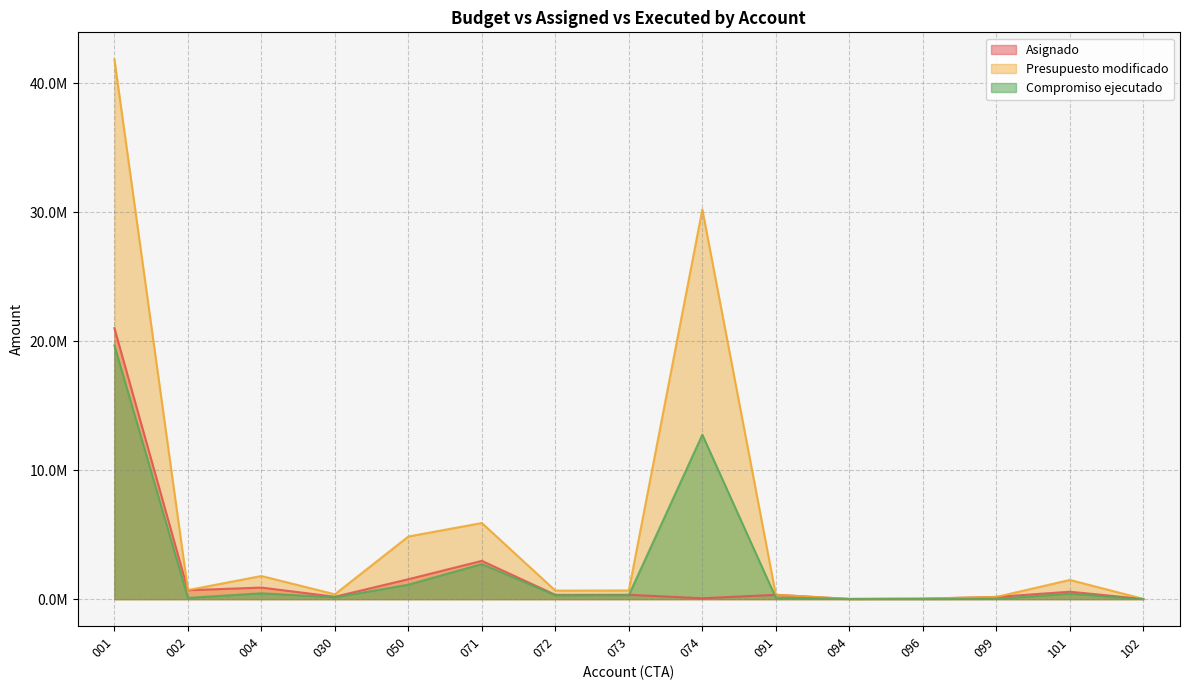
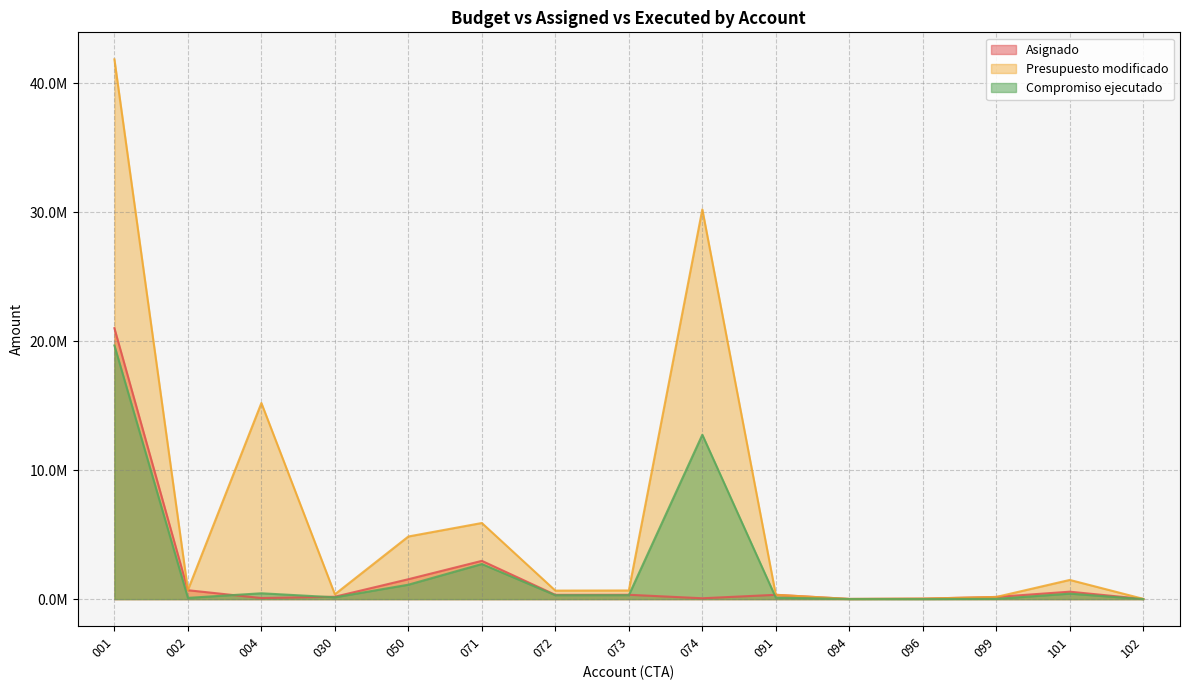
Asignado, 004: 900000 -> 100000
Presupuesto modificado, 004: 1800000 -> 15200000
